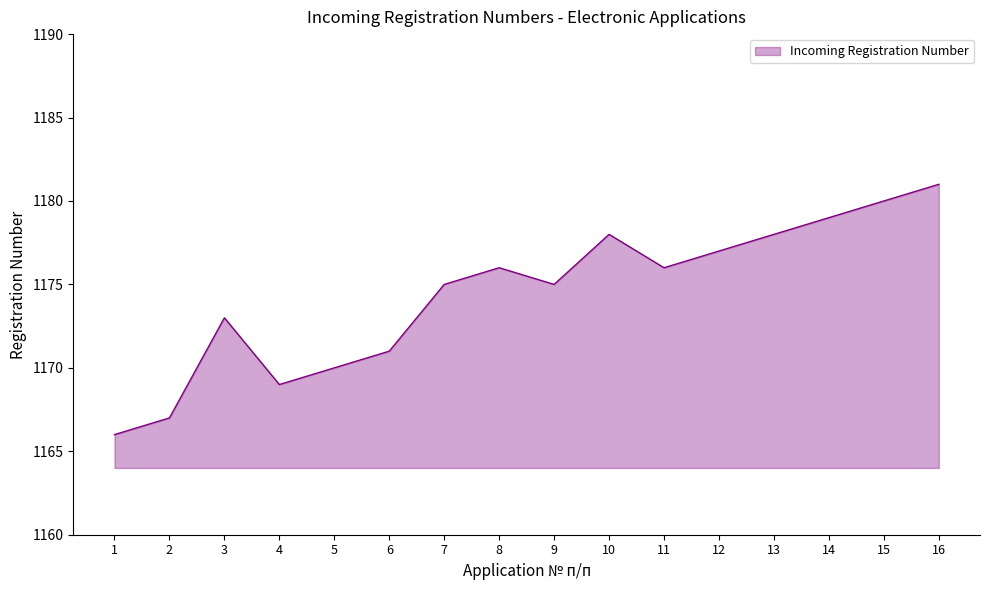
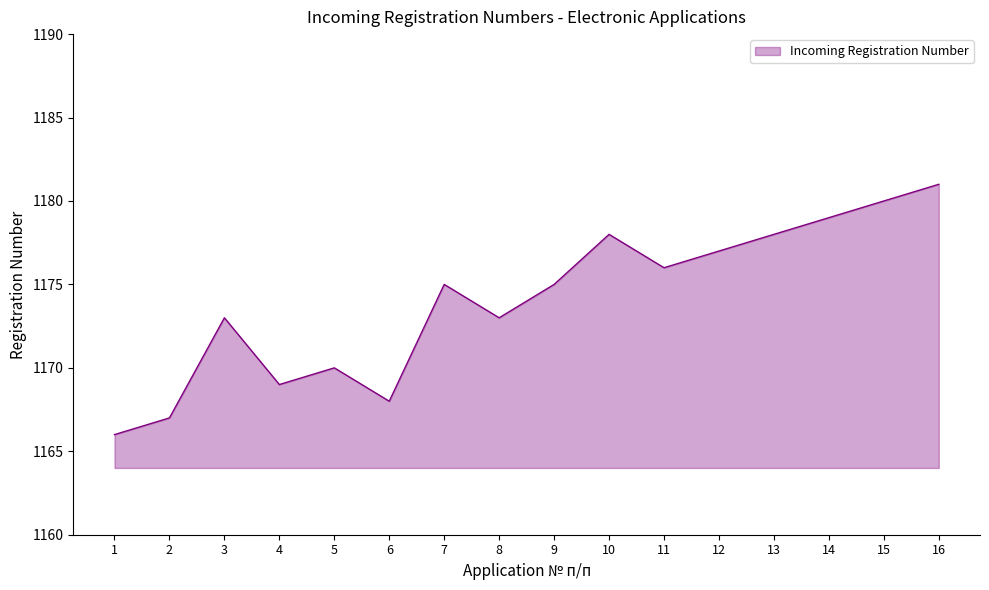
6: 1171 -> 1168
8: 1176 -> 1173
